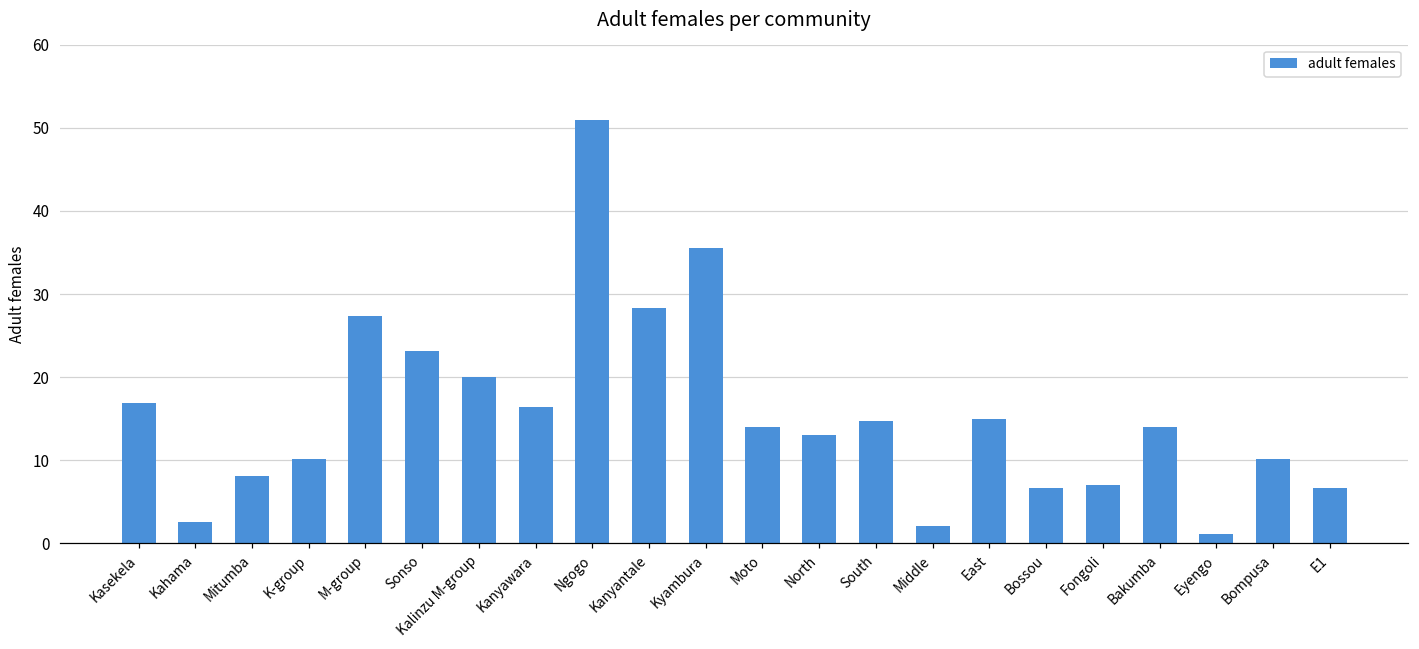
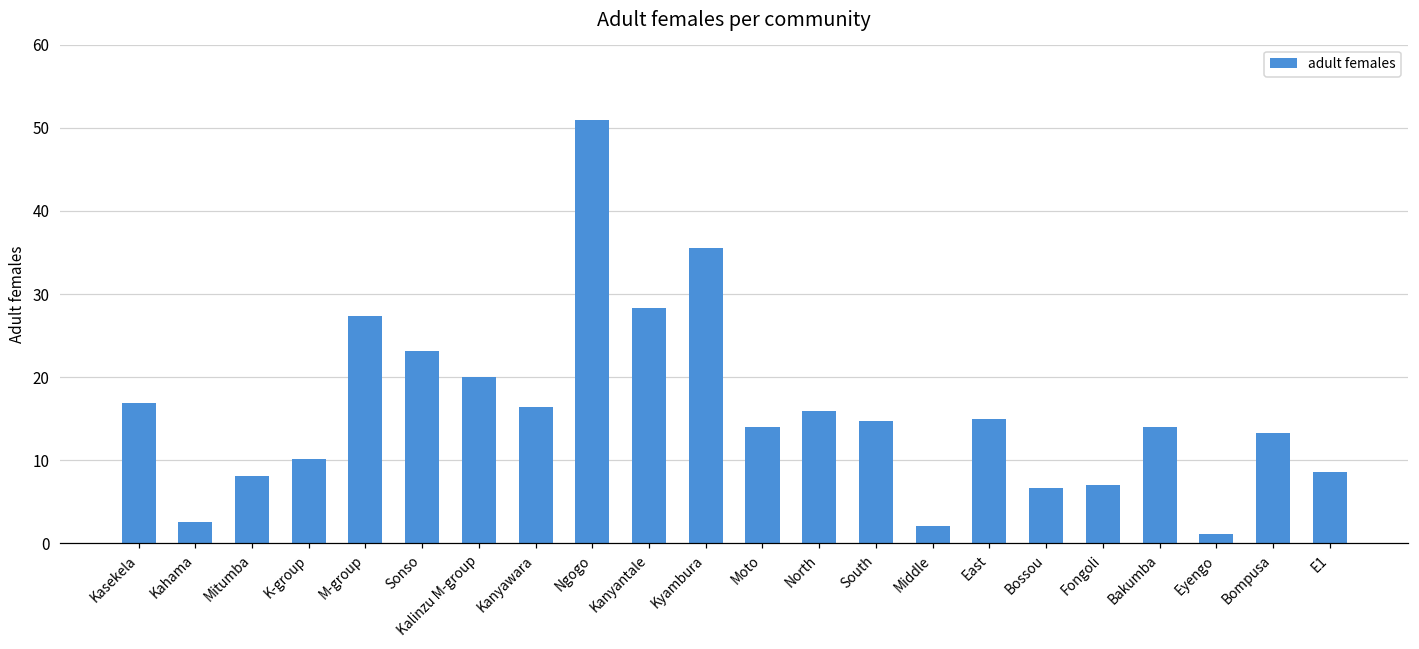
North: 13 -> 16
Bompusa: 10 -> 13
E1: 7 -> 9
